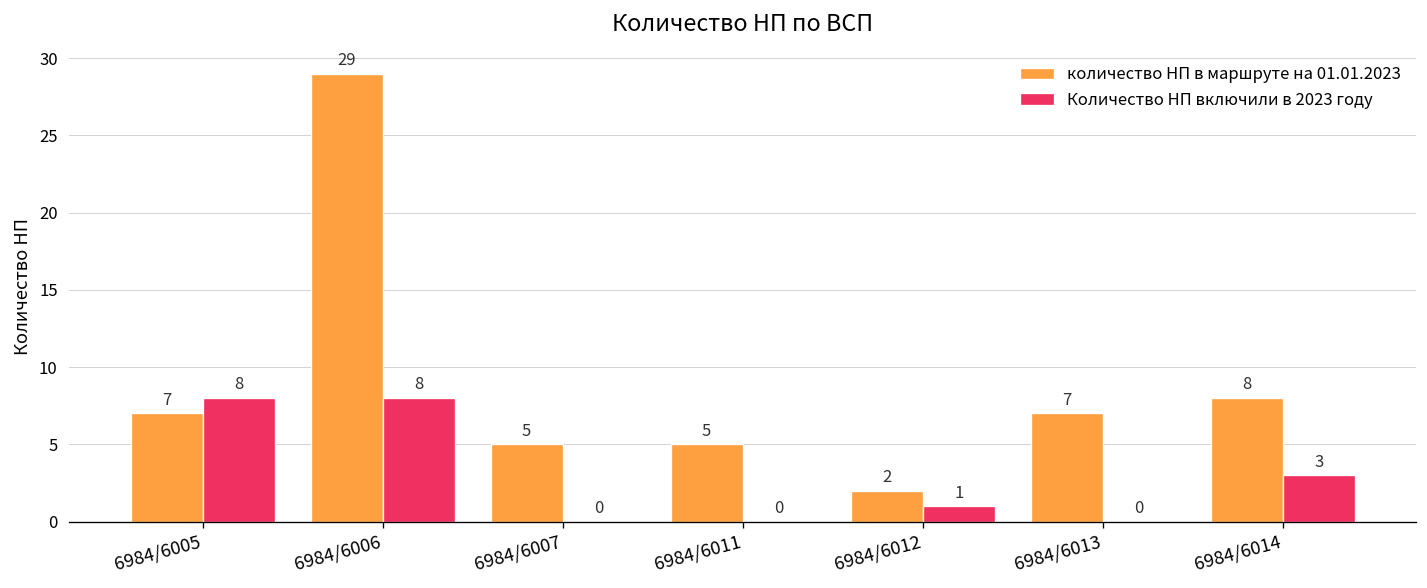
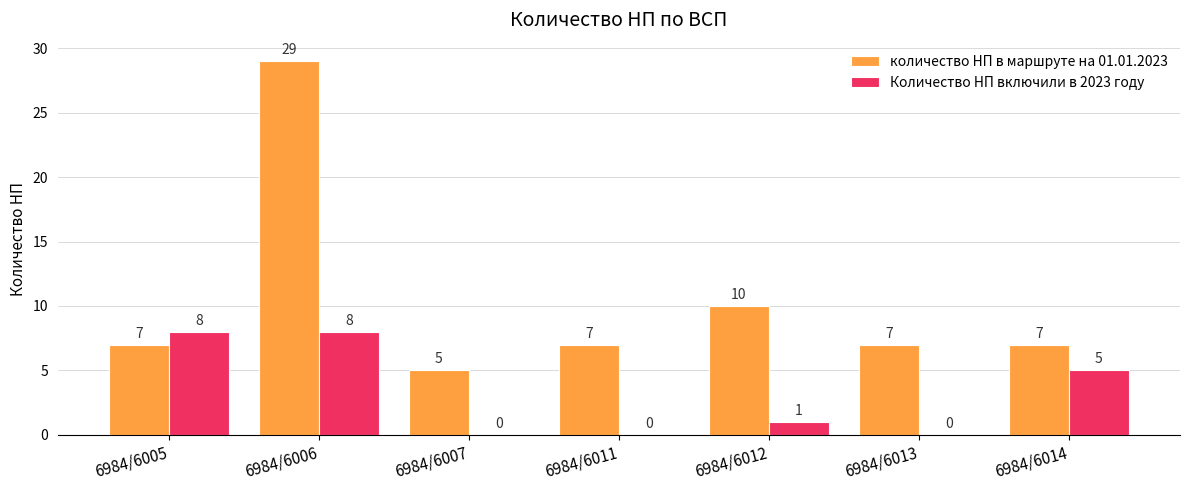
количество НП в маршруте на 01.01.2023, 6984/6011: 5 -> 7
количество НП в маршруте на 01.01.2023, 6984/6012: 2 -> 10
количество НП в маршруте на 01.01.2023, 6984/6014: 8 -> 7
Количество НП включили в 2023 году, 6984/6014: 3 -> 5
